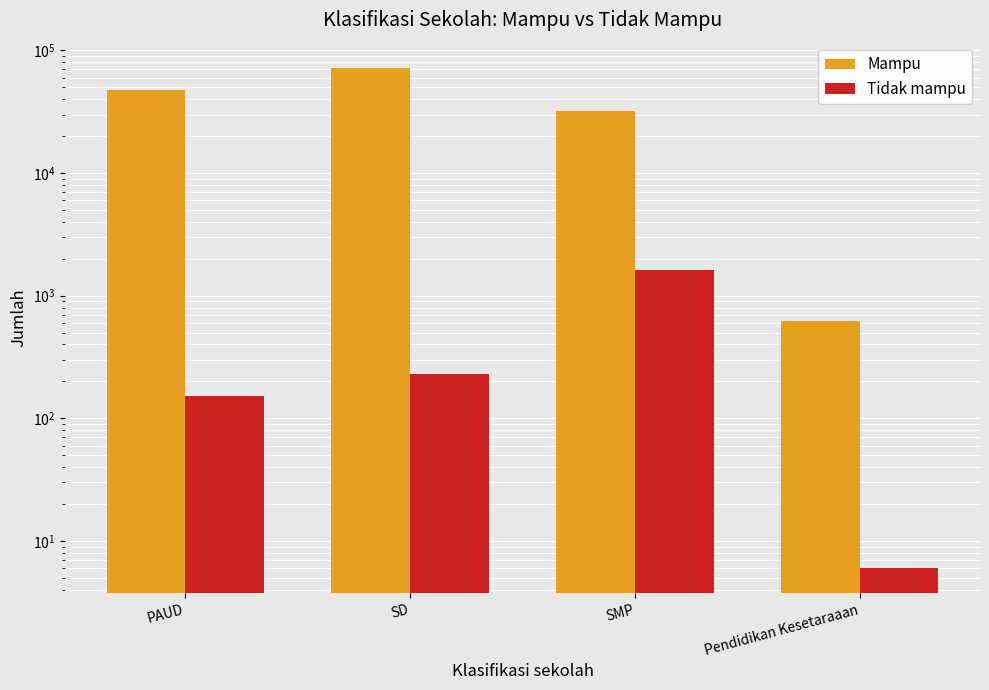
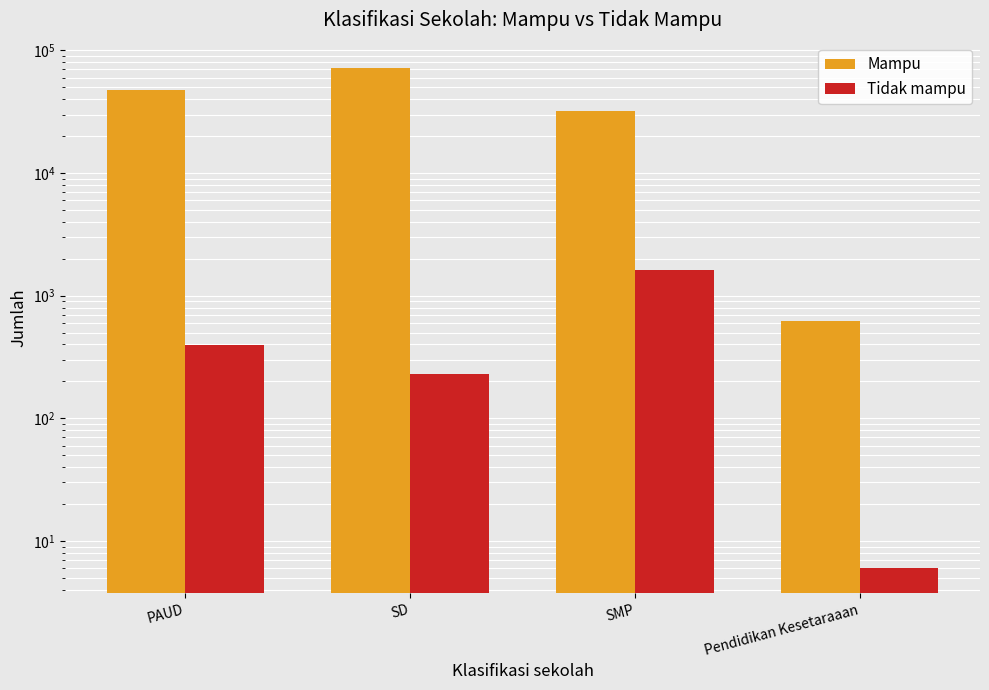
Tidak mampu, PAUD: 150 -> 400
